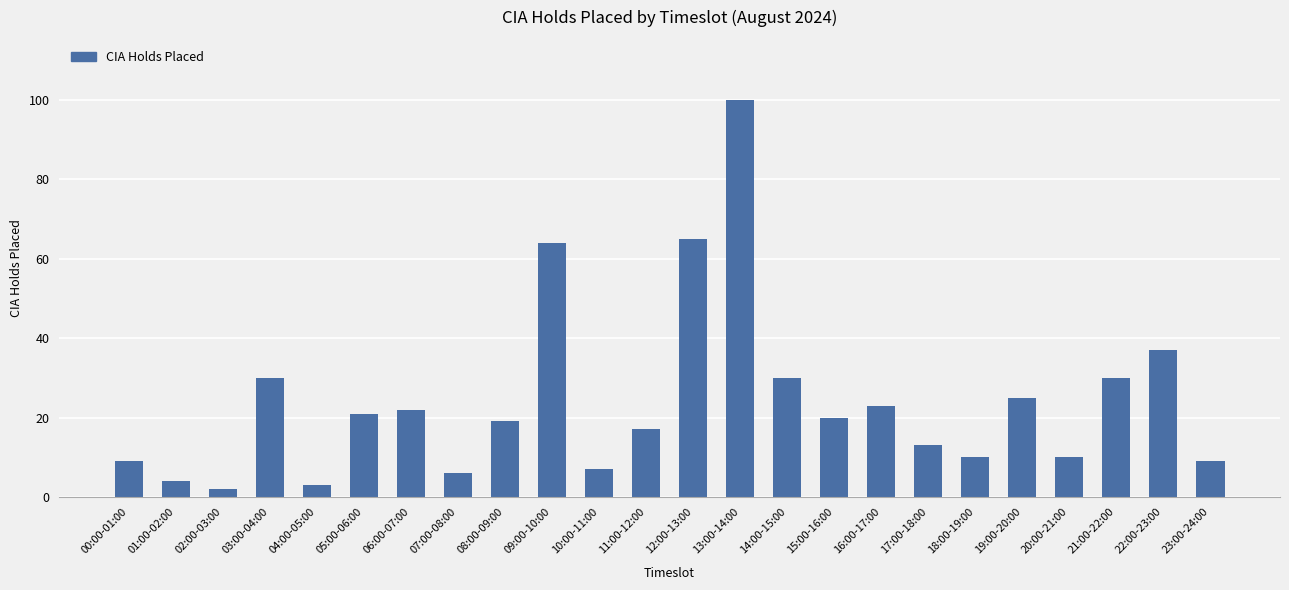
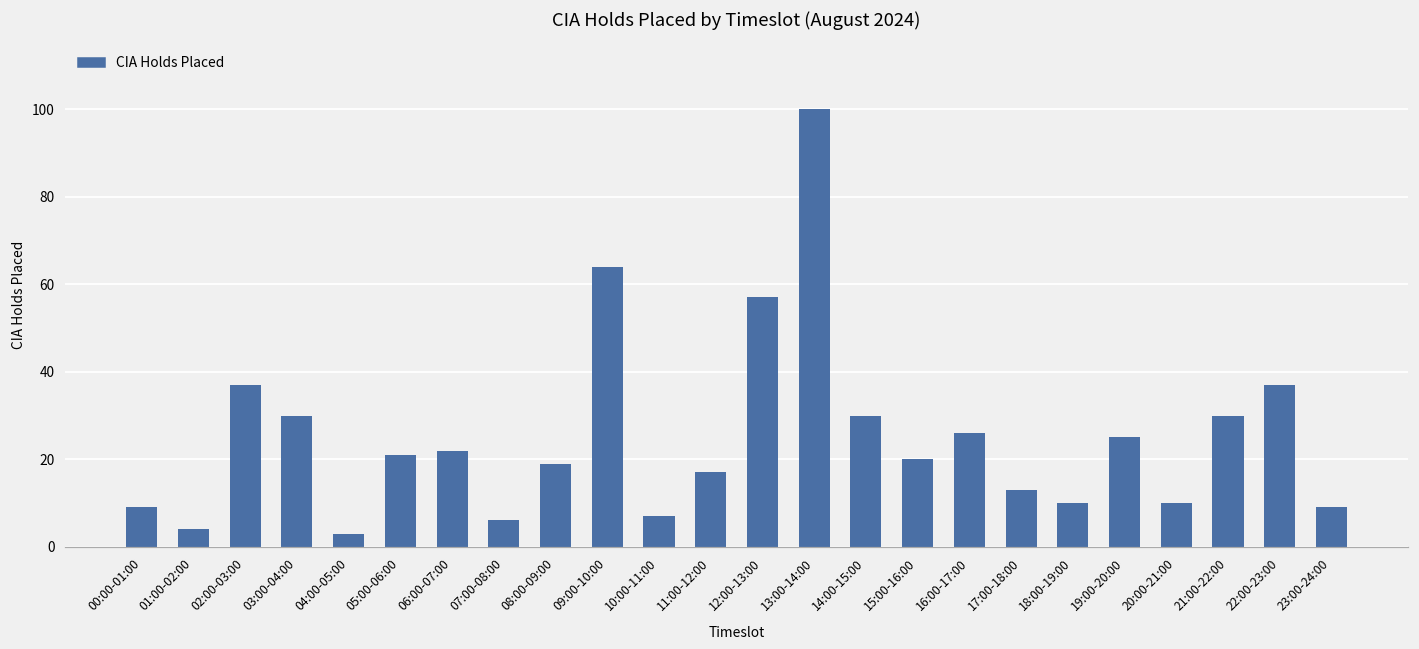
02:00-03:00: 2 -> 37
12:00-13:00: 65 -> 57
16:00-17:00: 23 -> 26
